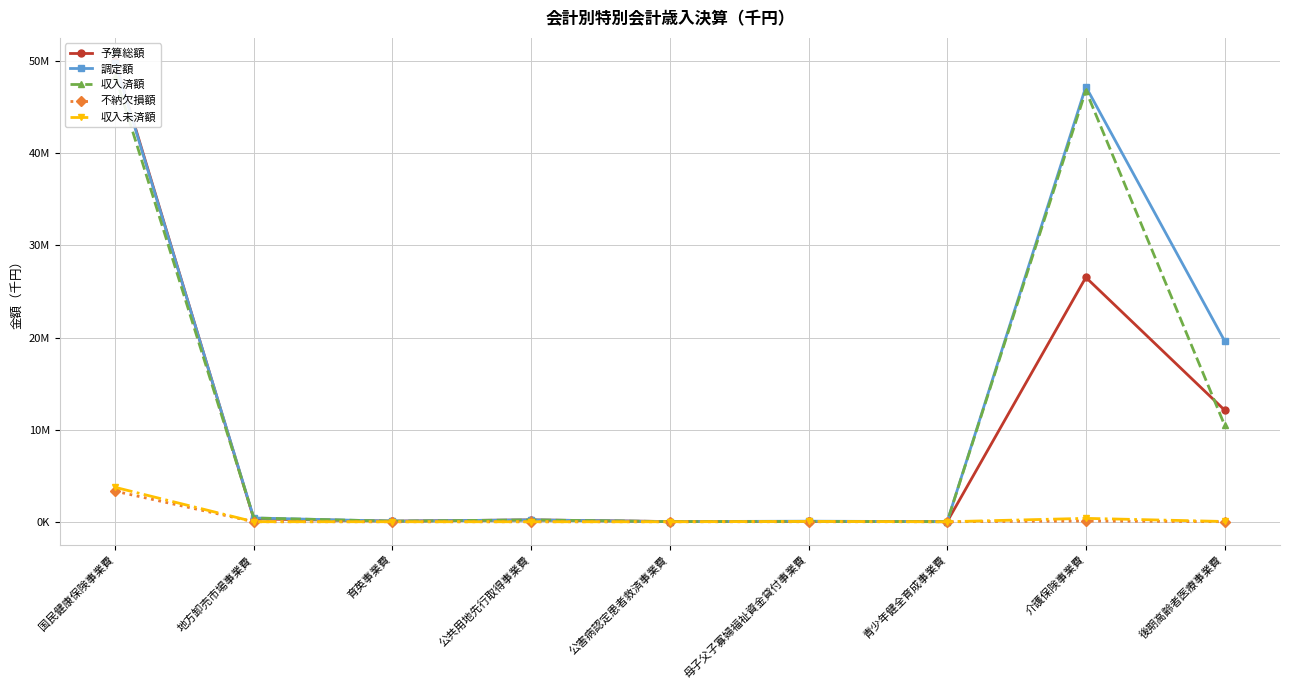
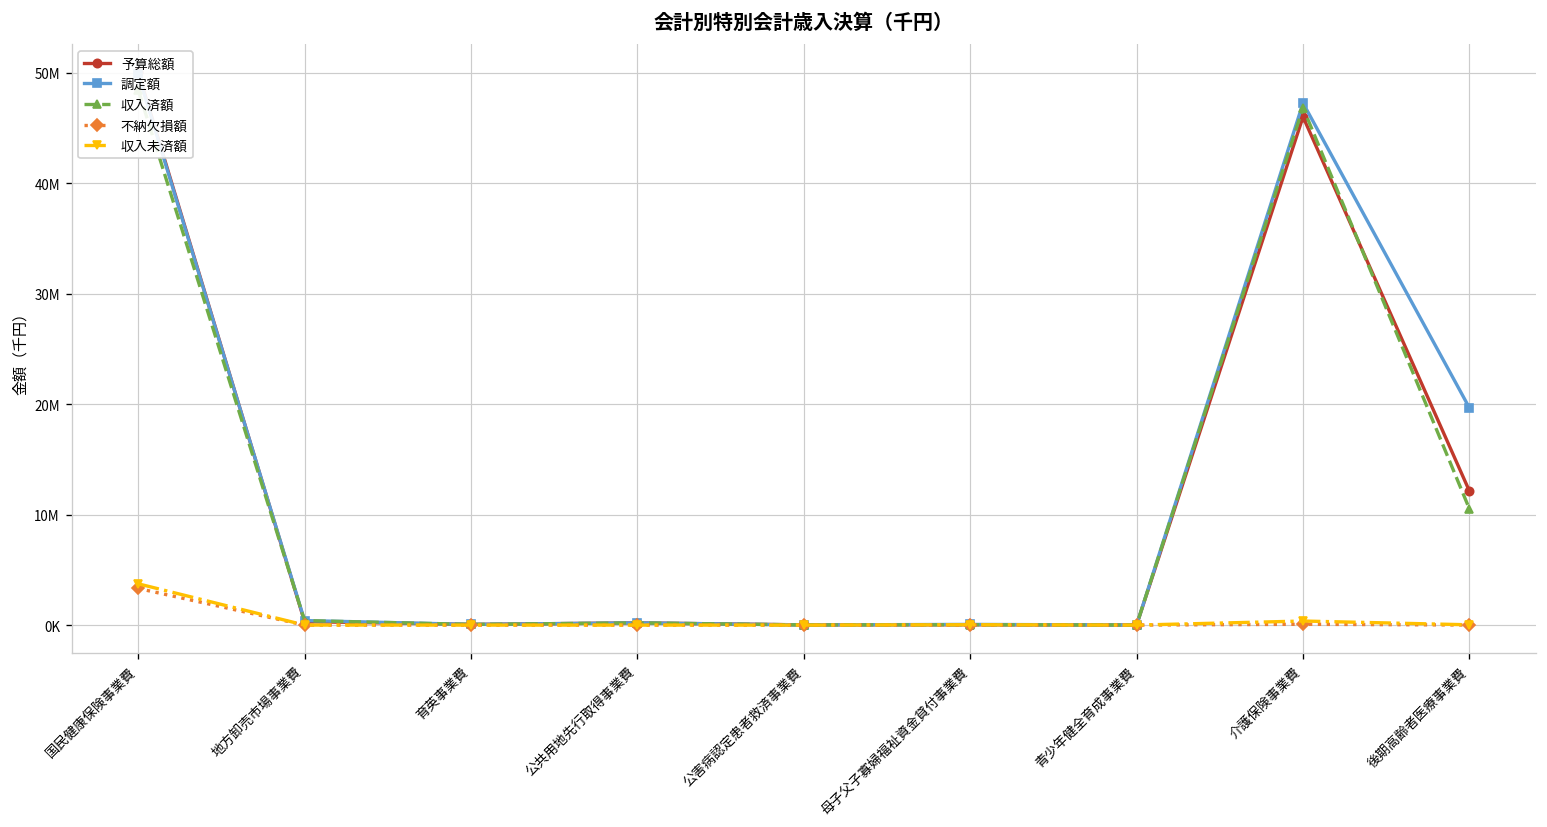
予算総額, 介護保険事業費: 27000000 -> 46000000
